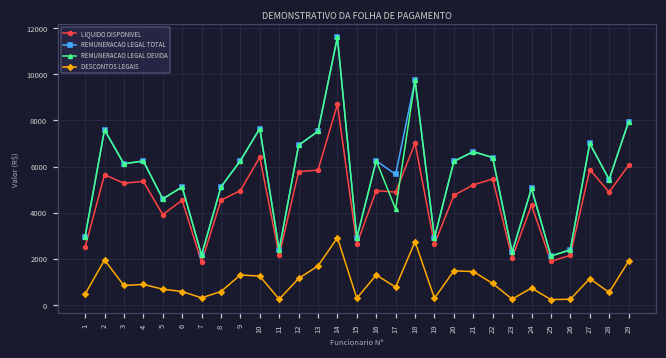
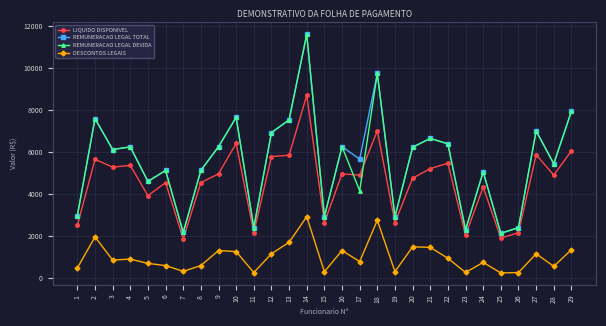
DESCONTOS LEGAIS, 29: 1900 -> 1300
